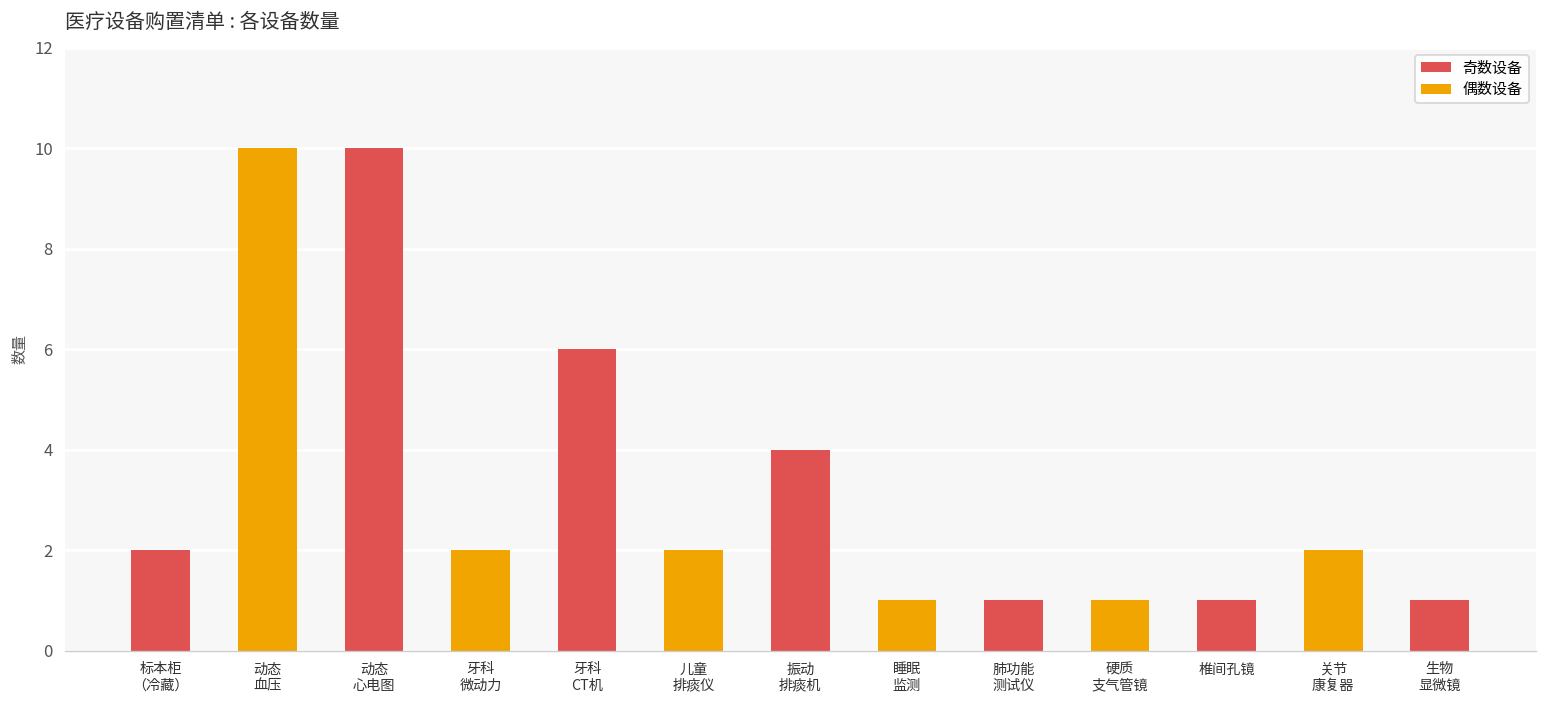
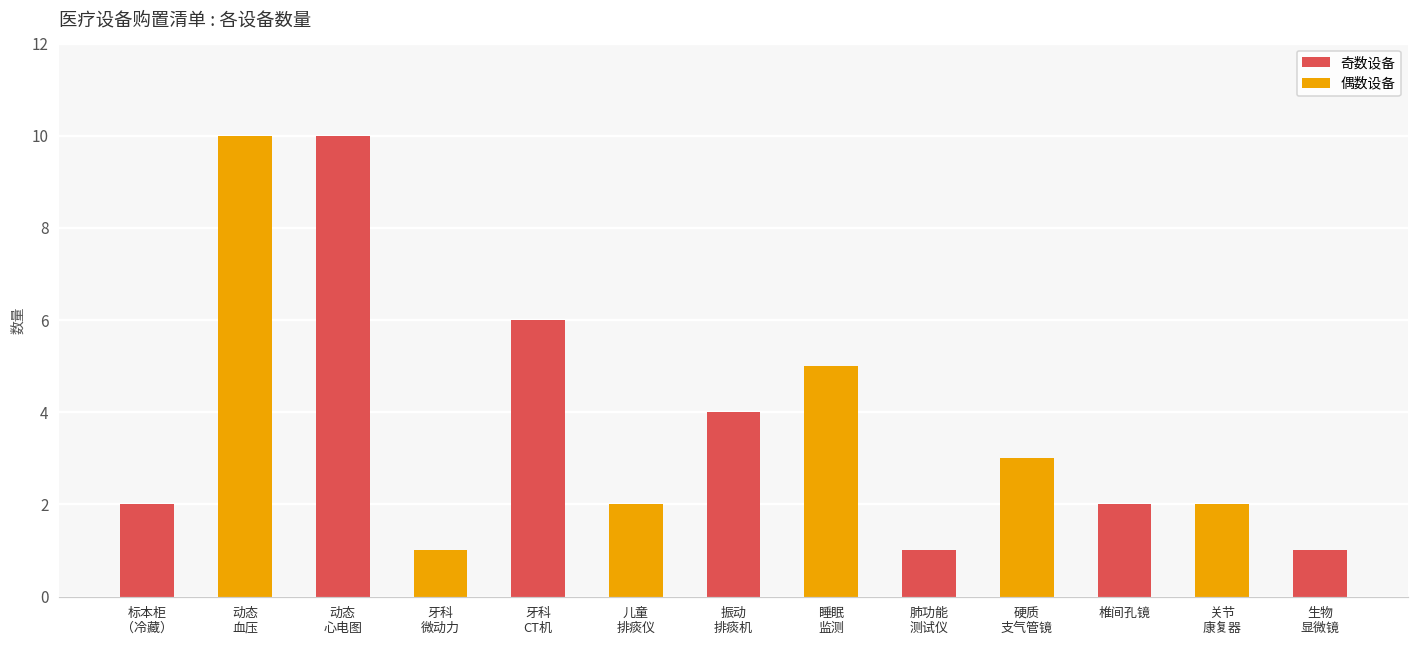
牙科 微动力: 2 -> 1
睡眠 监测: 1 -> 5
硬质 支气管镜: 1 -> 3
椎间孔镜: 1 -> 2
